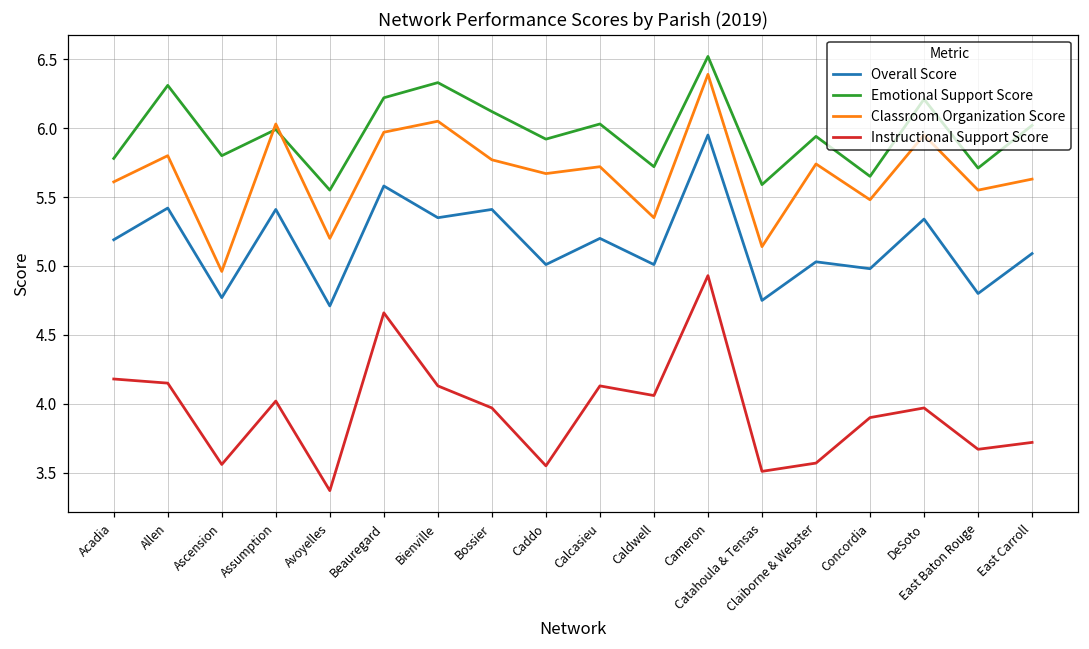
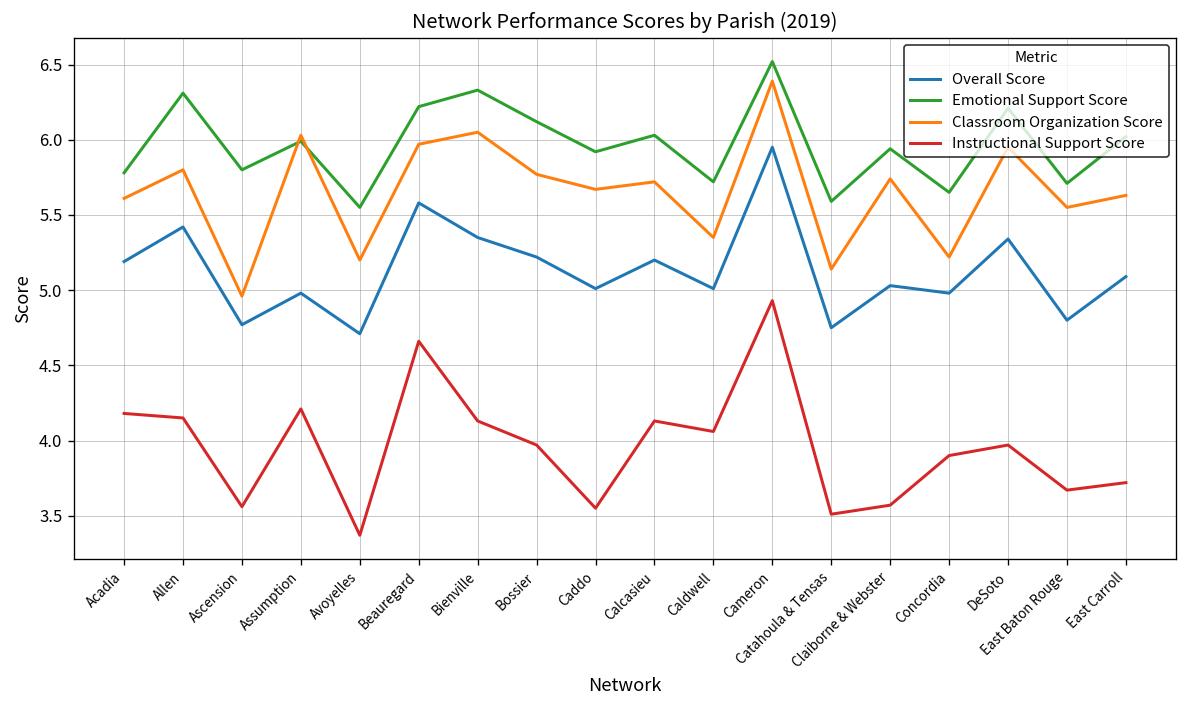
Overall Score, Assumption: 5.41 -> 4.98
Instructional Support Score, Assumption: 4.02 -> 4.21
Overall Score, Bossier: 5.41 -> 5.22
Classroom Organization Score, Concordia: 5.48 -> 5.22
